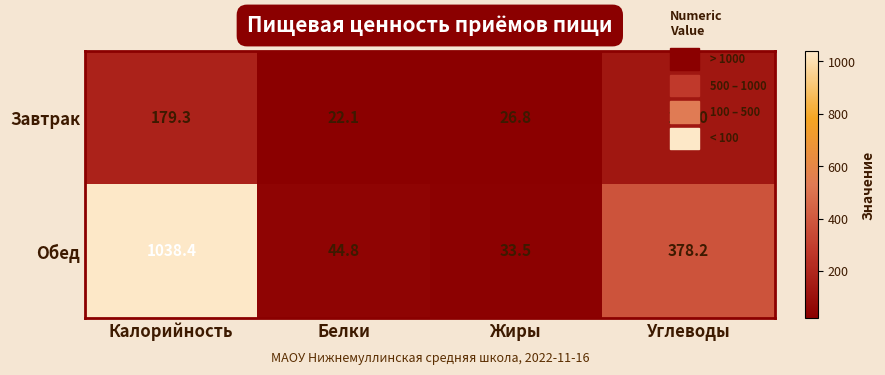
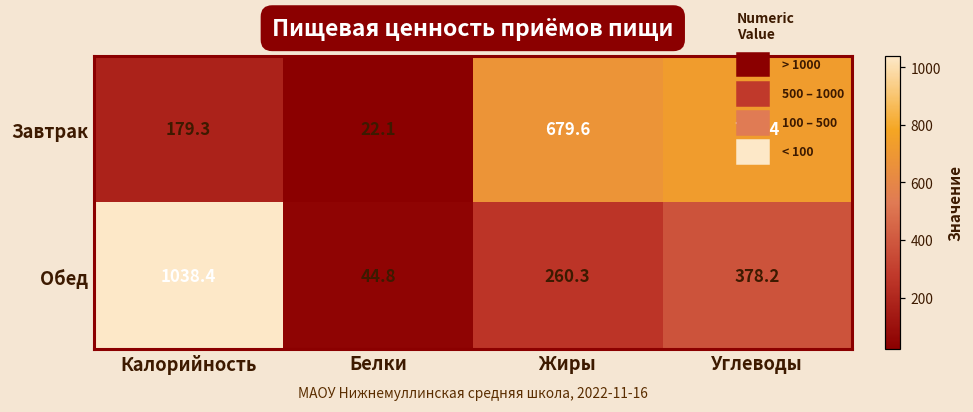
Завтрак, Жиры: 26.8 -> 679.6
Завтрак, Углеводы: 129.0 -> 727.4
Обед, Жиры: 33.5 -> 260.3
